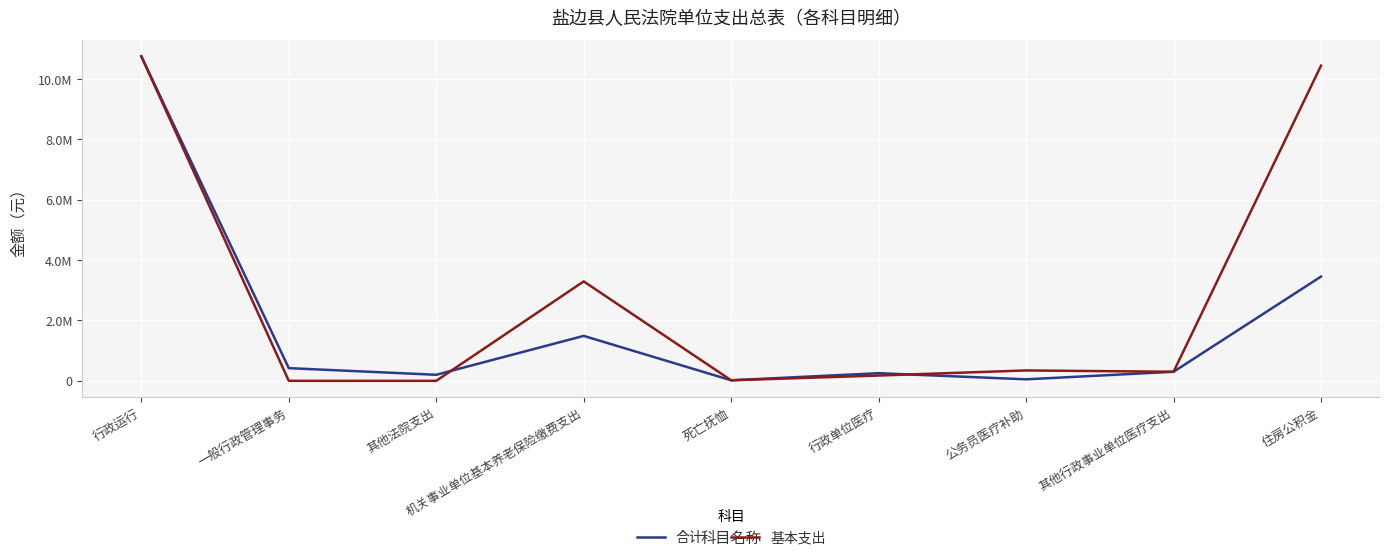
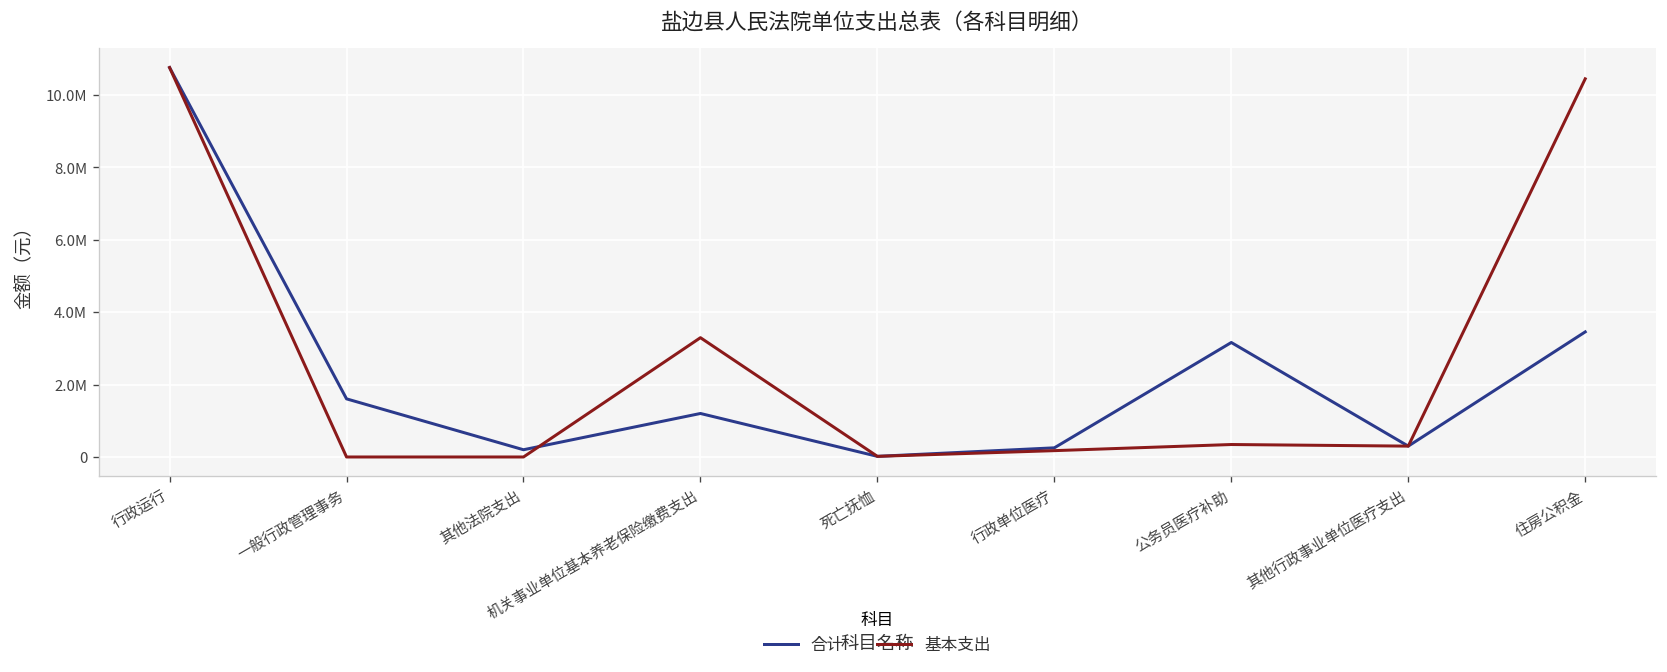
合计, 一般行政管理事务: 400000 -> 1600000
合计, 机关事业单位基本养老保险缴费支出: 1500000 -> 1200000
合计, 公务员医疗补助: 0 -> 3200000
